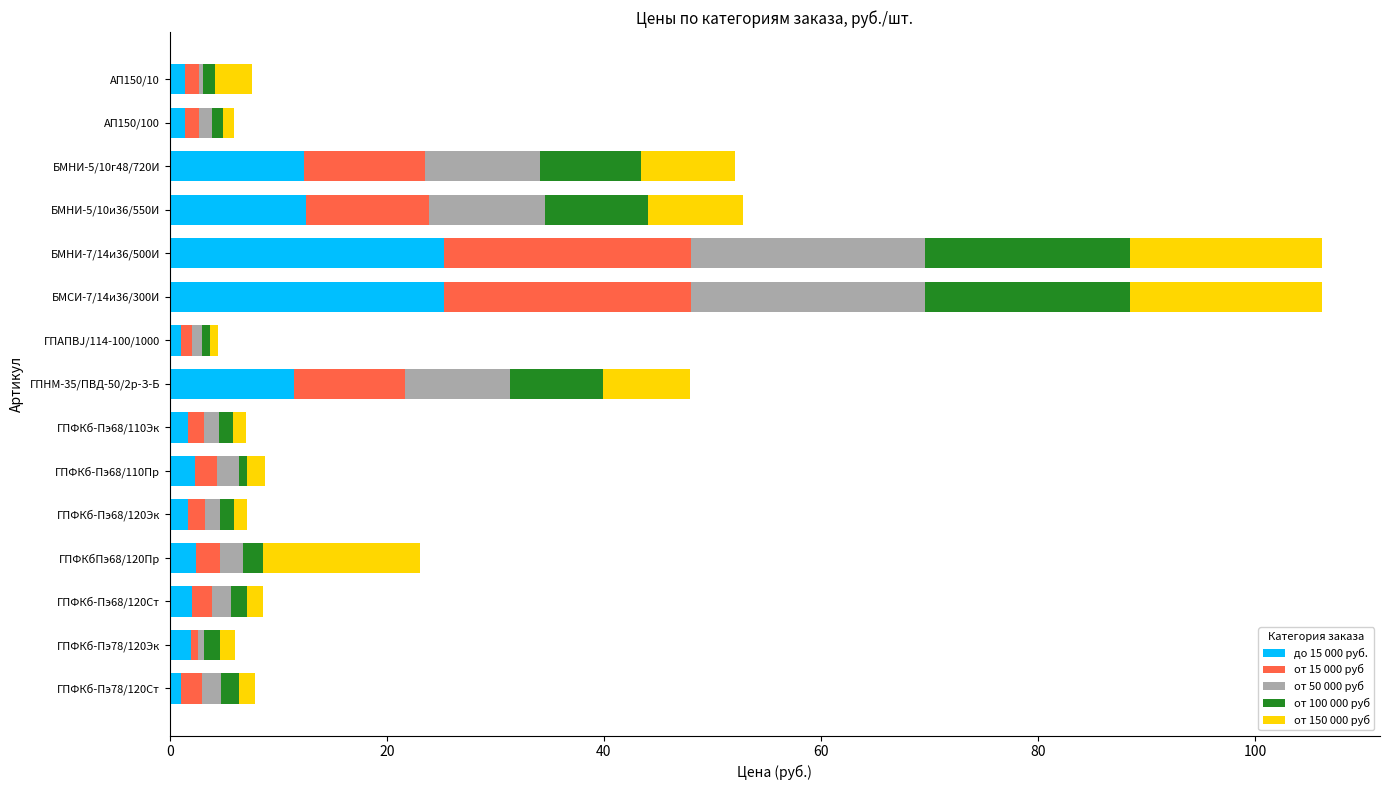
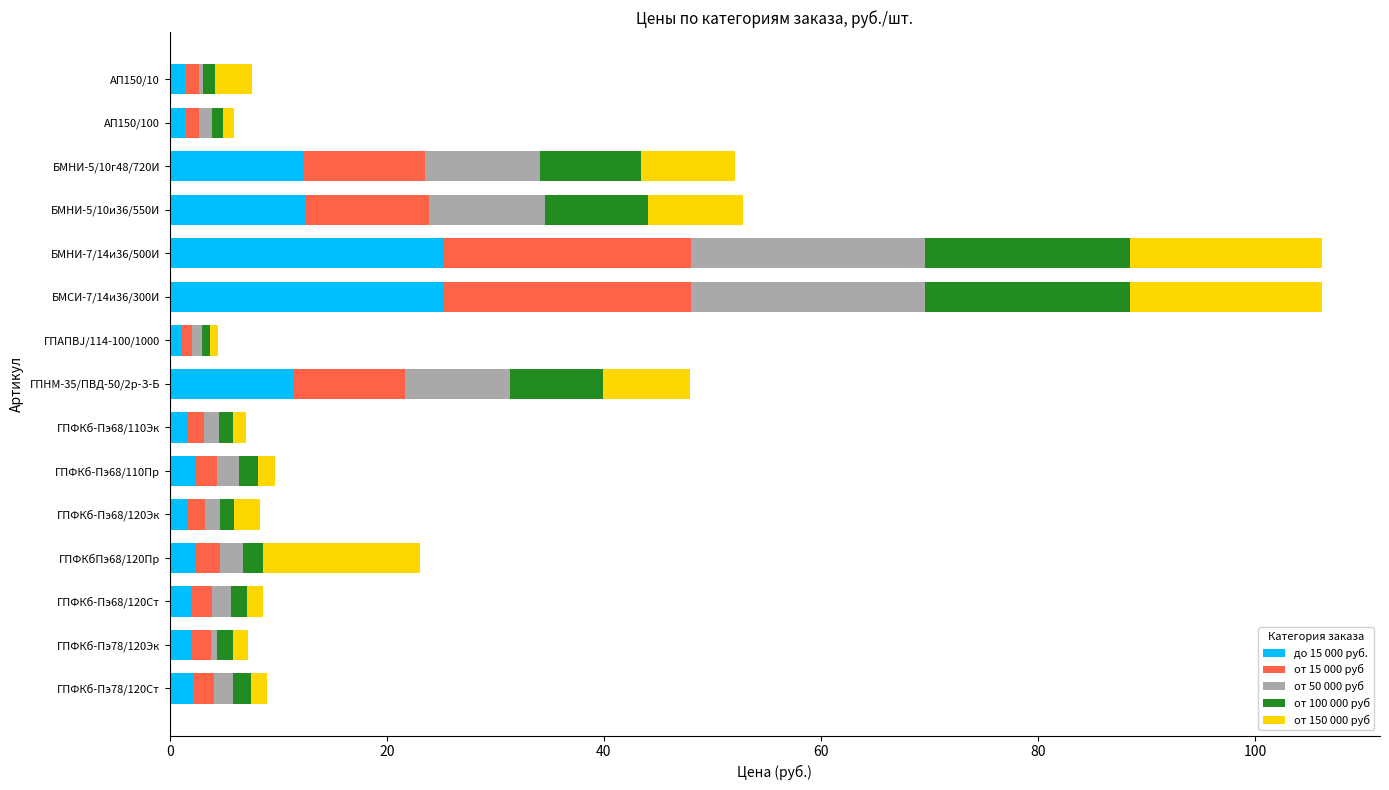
от 100 000 руб, ГПФКб-Пэ68/110Пр: 0.8 -> 1.7
от 150 000 руб, ГПФКб-Пэ68/120Эк: 1.2 -> 2.4
от 15 000 руб, ГПФКб-Пэ78/120Эк: 0.6 -> 1.8
до 15 000 руб., ГПФКб-Пэ78/120Ст: 1.0 -> 2.1
